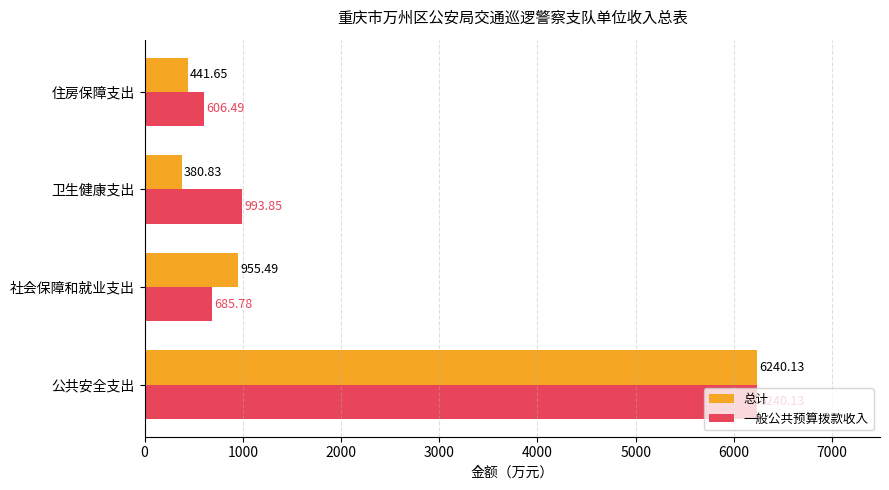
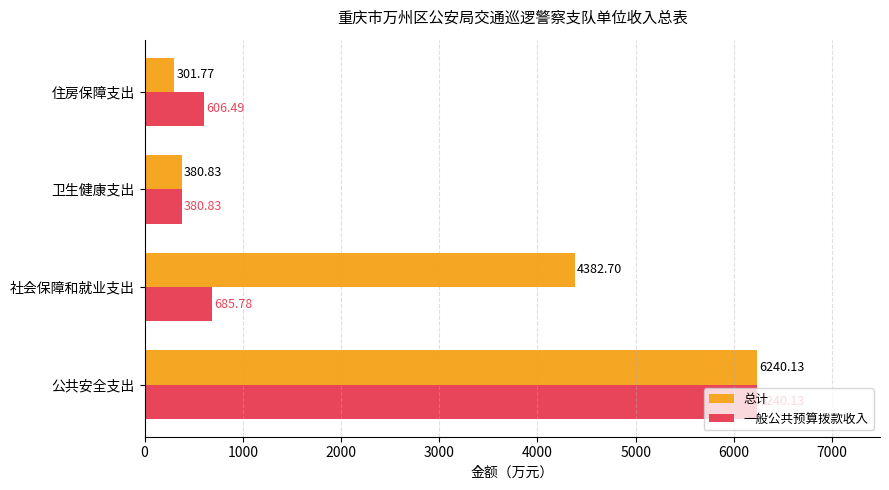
总计, 住房保障支出: 441.65 -> 301.77
一般公共预算拨款收入, 卫生健康支出: 993.85 -> 380.83
总计, 社会保障和就业支出: 955.49 -> 4382.70
